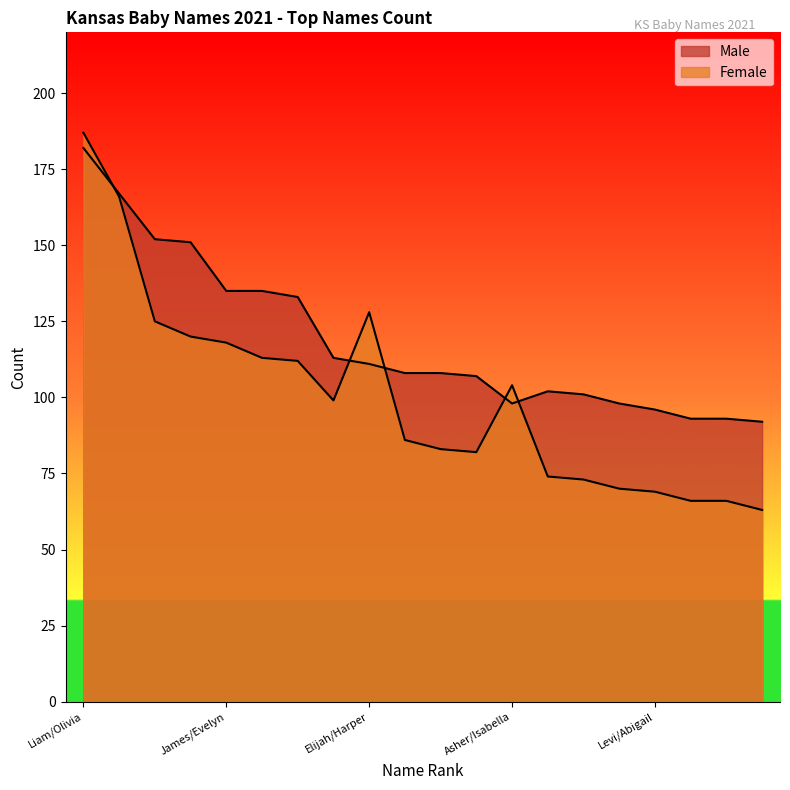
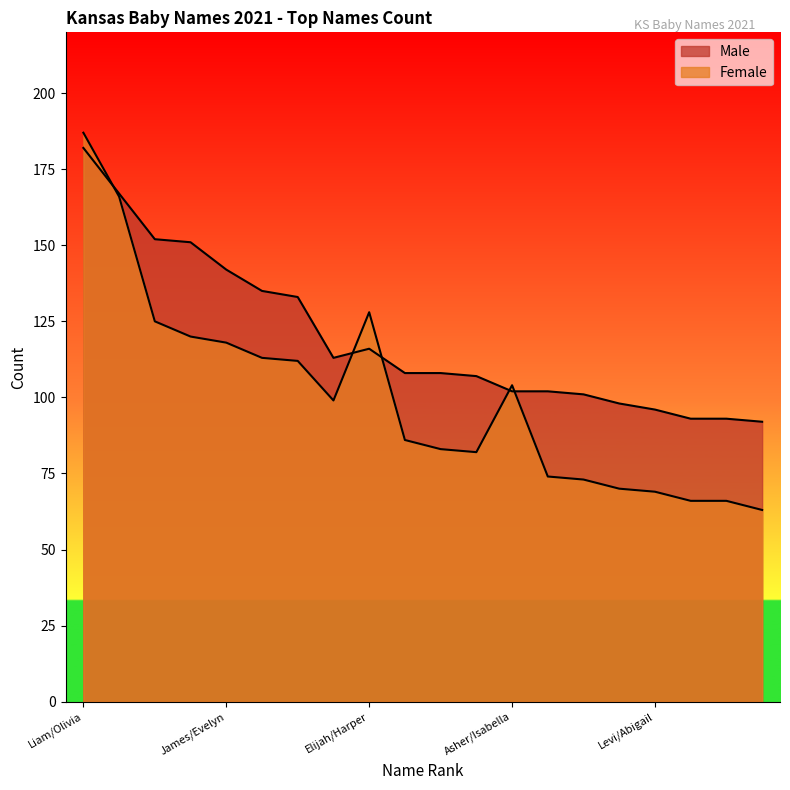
Male, James/Evelyn: 135 -> 142
Male, Elijah/Harper: 111 -> 116
Male, Asher/Isabella: 98 -> 102
